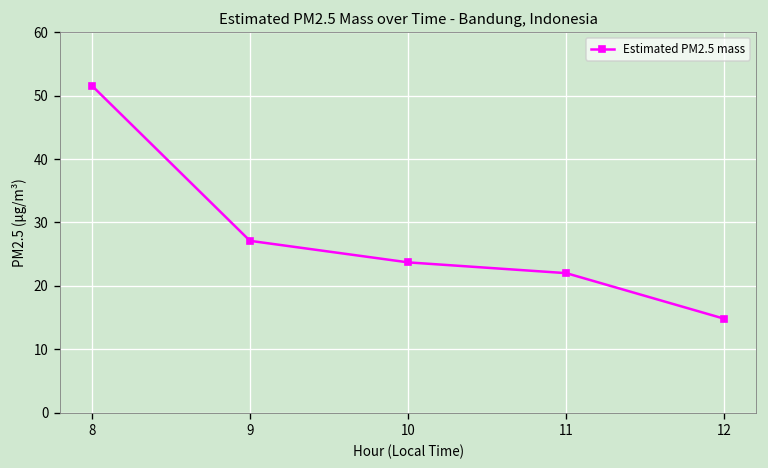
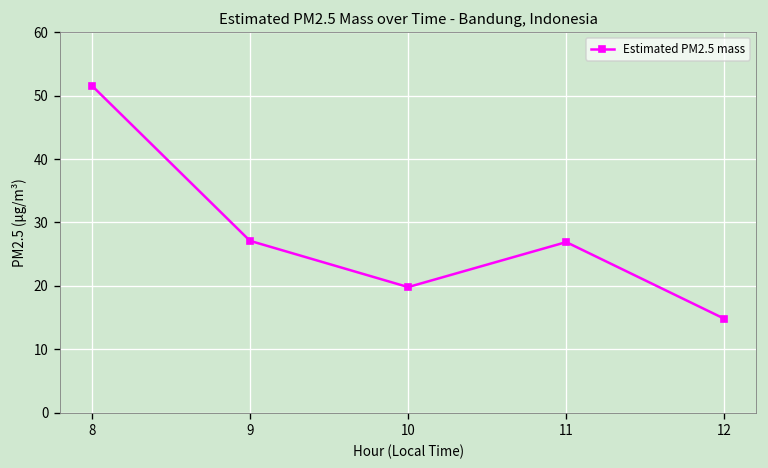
10: 24 -> 20
11: 22 -> 27
